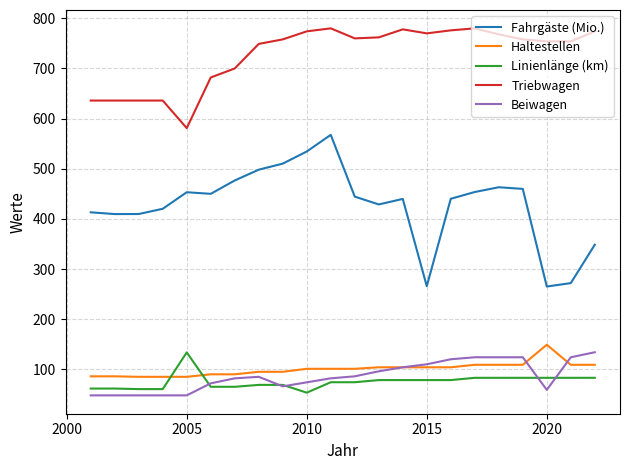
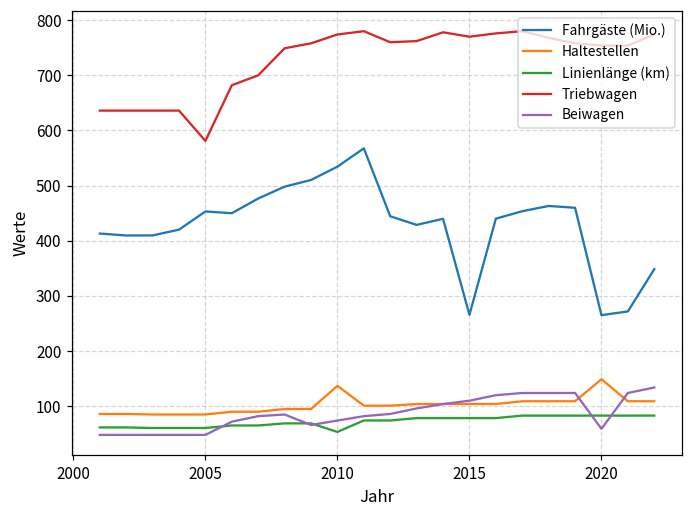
Linienlänge (km), 2005: 130 -> 60
Haltestellen, 2010: 100 -> 140
